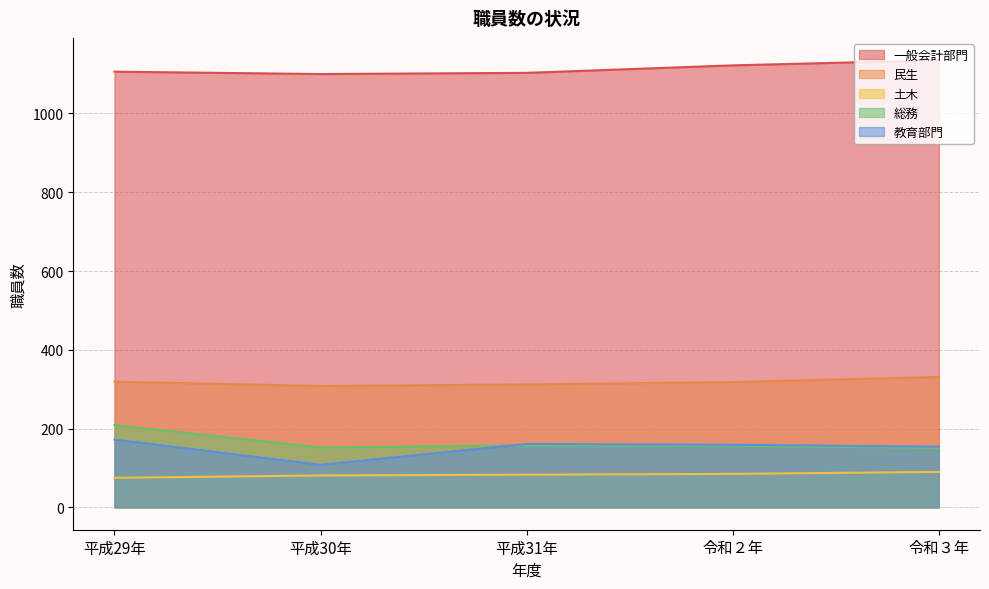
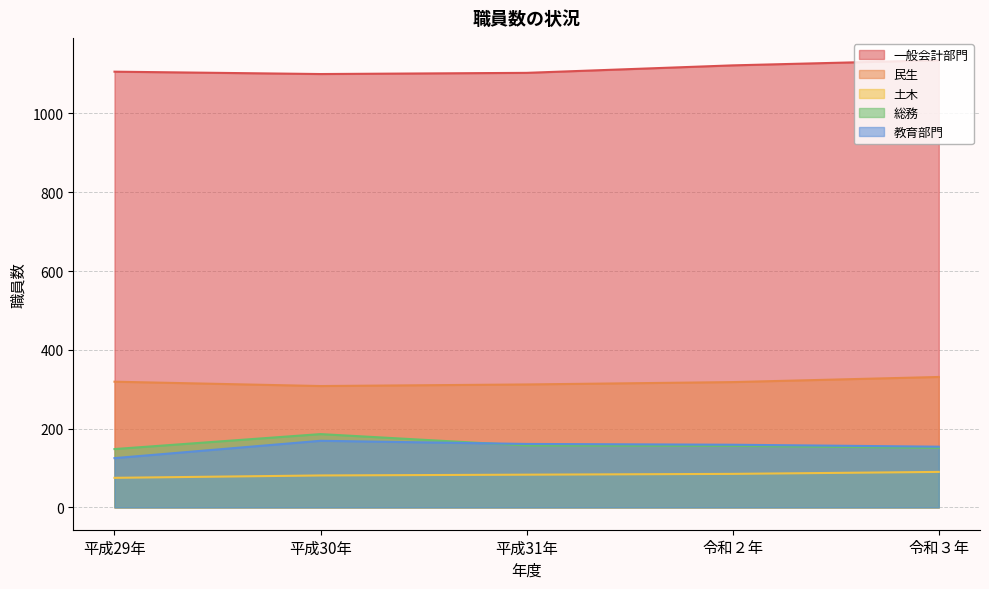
総務, 平成29年: 210 -> 150
教育部門, 平成29年: 170 -> 130
総務, 平成30年: 150 -> 190
教育部門, 平成30年: 110 -> 170
